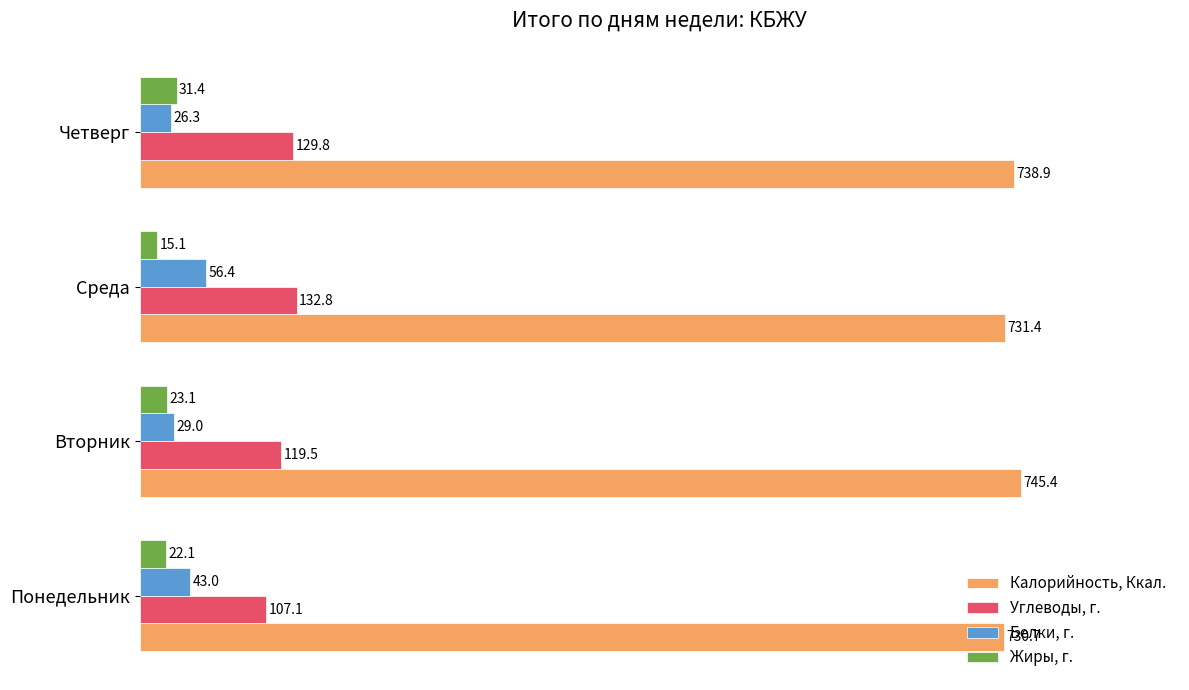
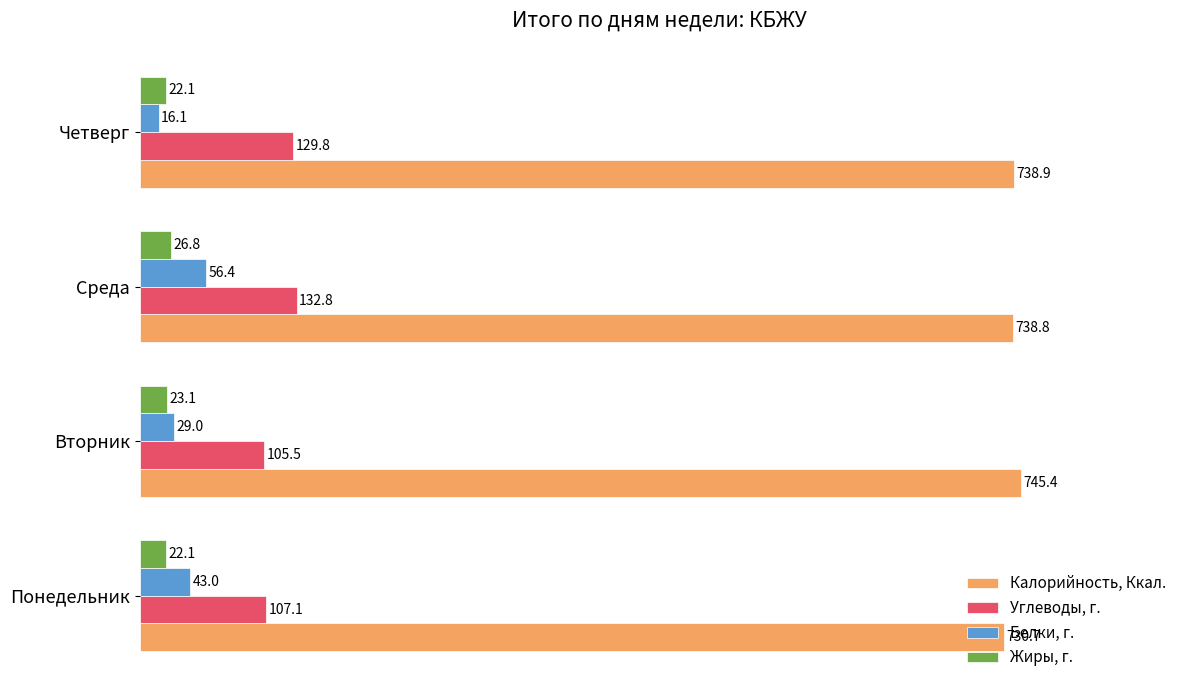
Жиры, г., Четверг: 31.4 -> 22.1
Белки, г., Четверг: 26.3 -> 16.1
Жиры, г., Среда: 15.1 -> 26.8
Калорийность, Ккал., Среда: 731.4 -> 738.8
Углеводы, г., Вторник: 119.5 -> 105.5
